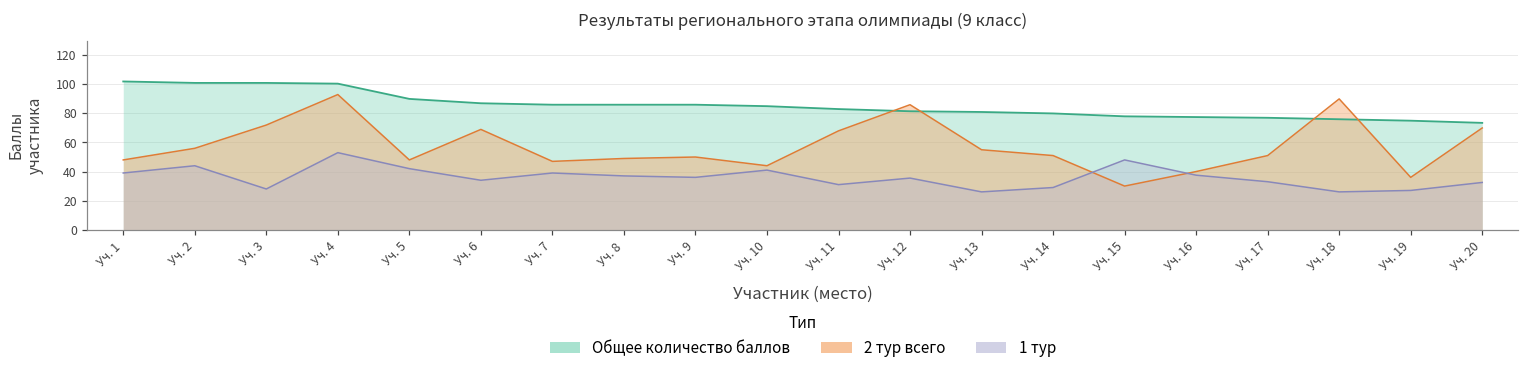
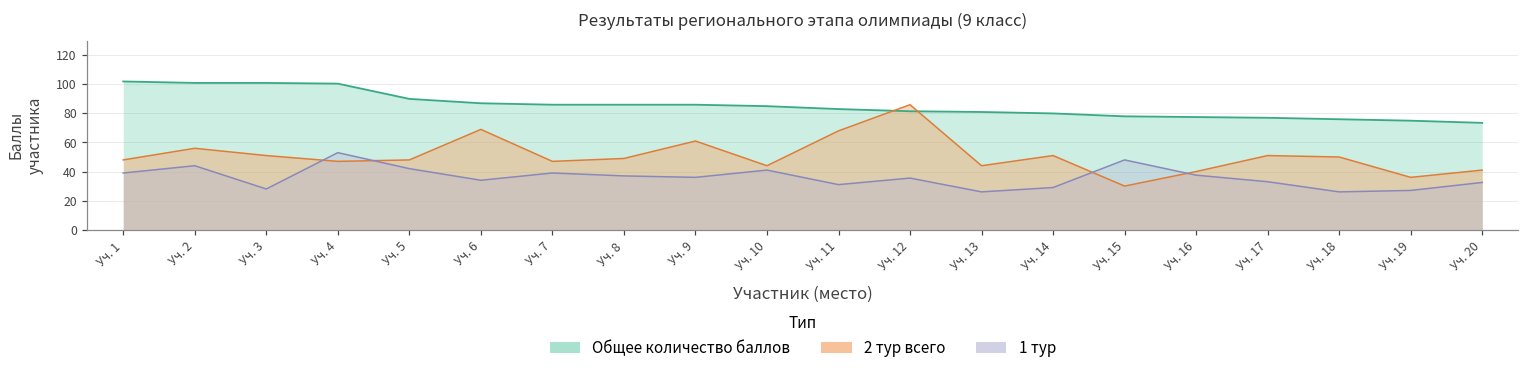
2 тур всего, Уч. 3: 72 -> 51
2 тур всего, Уч. 4: 93 -> 47
2 тур всего, Уч. 9: 50 -> 61
2 тур всего, Уч. 13: 55 -> 44
2 тур всего, Уч. 18: 90 -> 50
2 тур всего, Уч. 20: 70 -> 41
